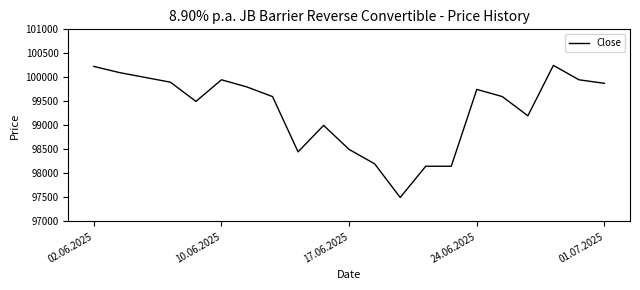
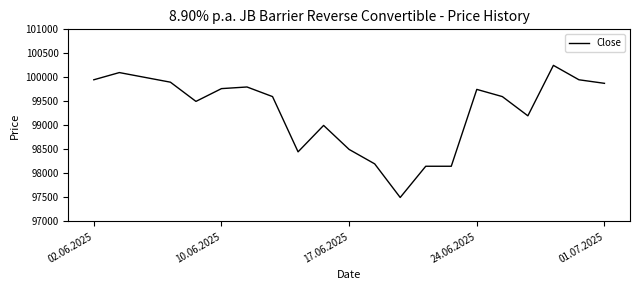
02.06.2025: 100200 -> 100000
10.06.2025: 100000 -> 99800
